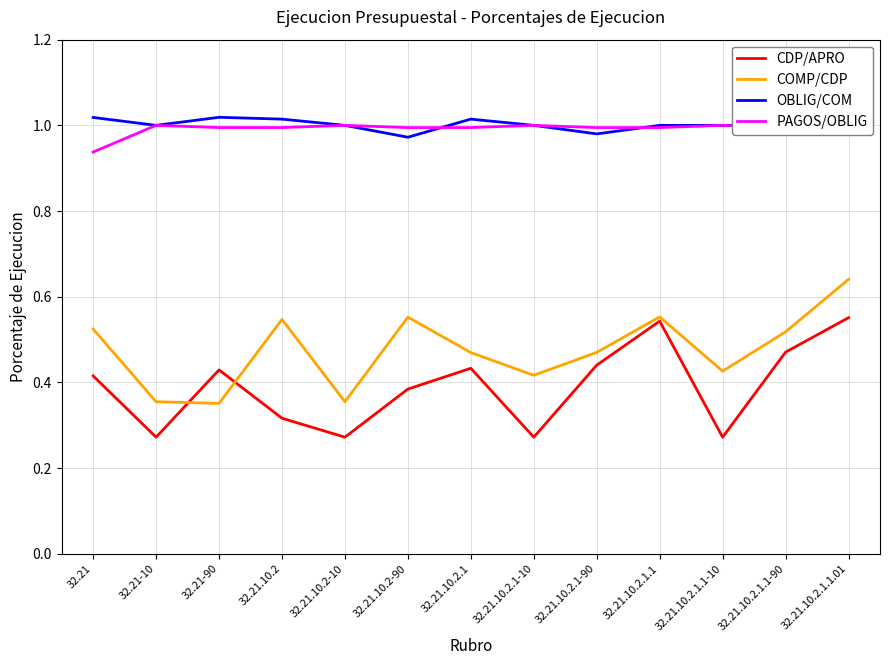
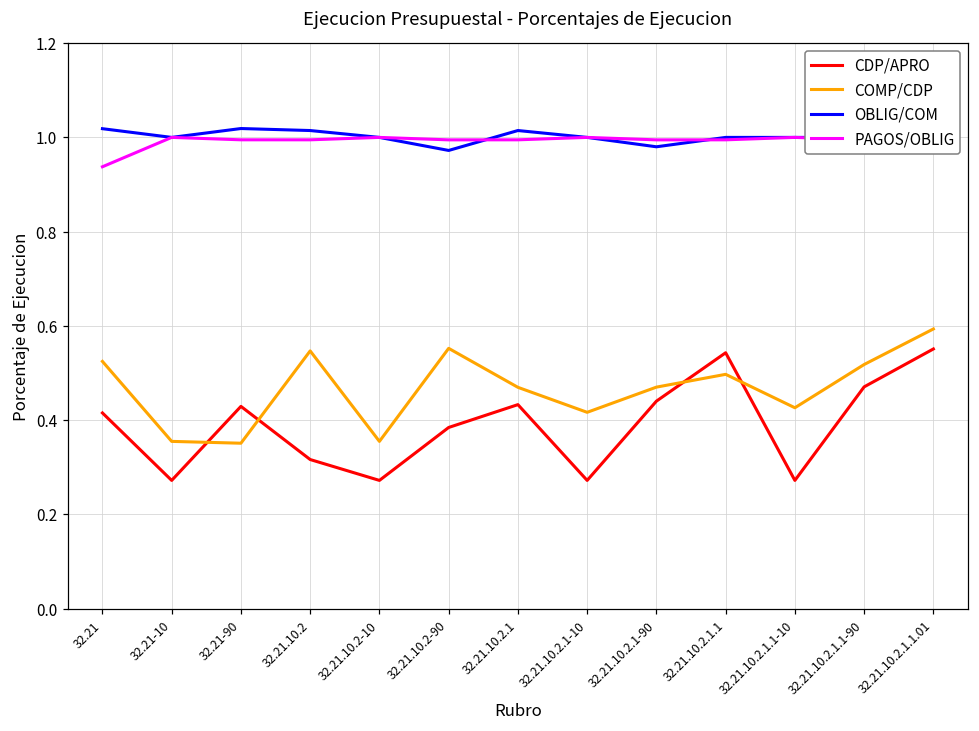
COMP/CDP, 32.21.10.2.1.1: 0.55 -> 0.50
COMP/CDP, 32.21.10.2.1.1.01: 0.64 -> 0.59
